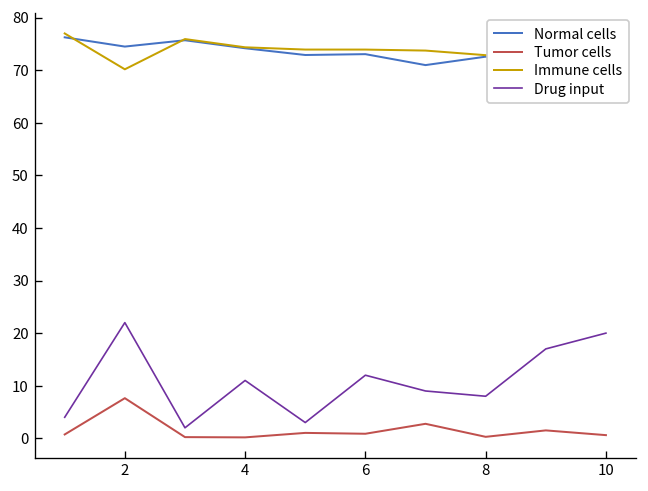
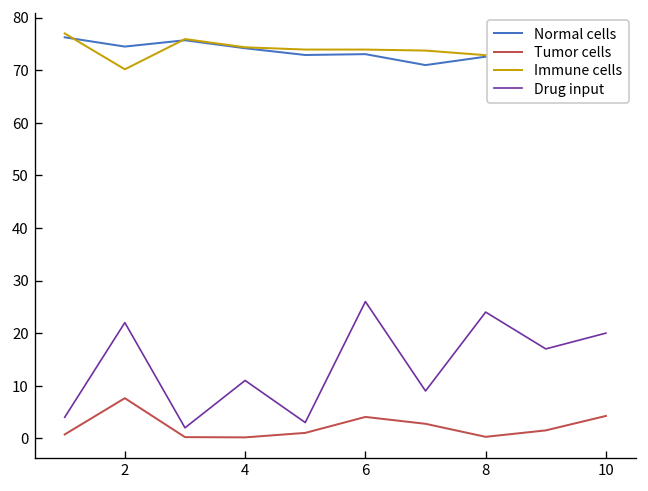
Tumor cells, 6: 1 -> 4
Drug input, 6: 12 -> 26
Drug input, 8: 8 -> 24
Tumor cells, 10: 1 -> 4
